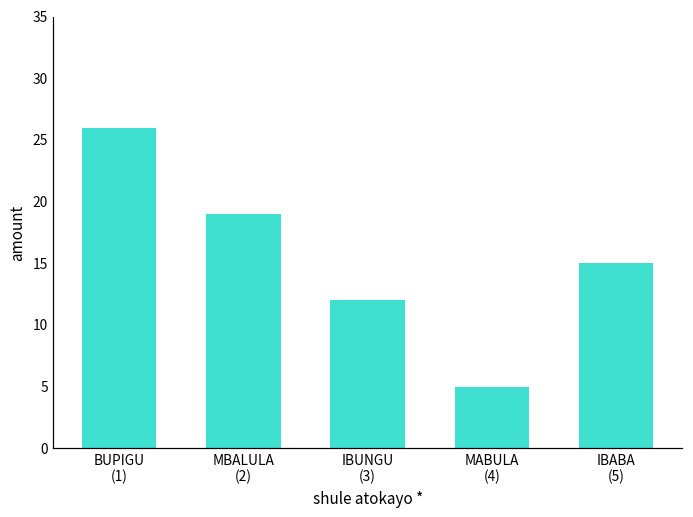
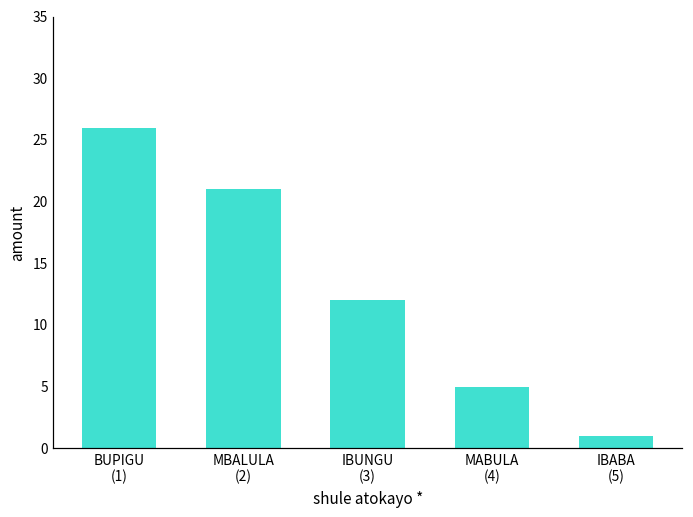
MBALULA (2): 19 -> 21
IBABA (5): 15 -> 1
